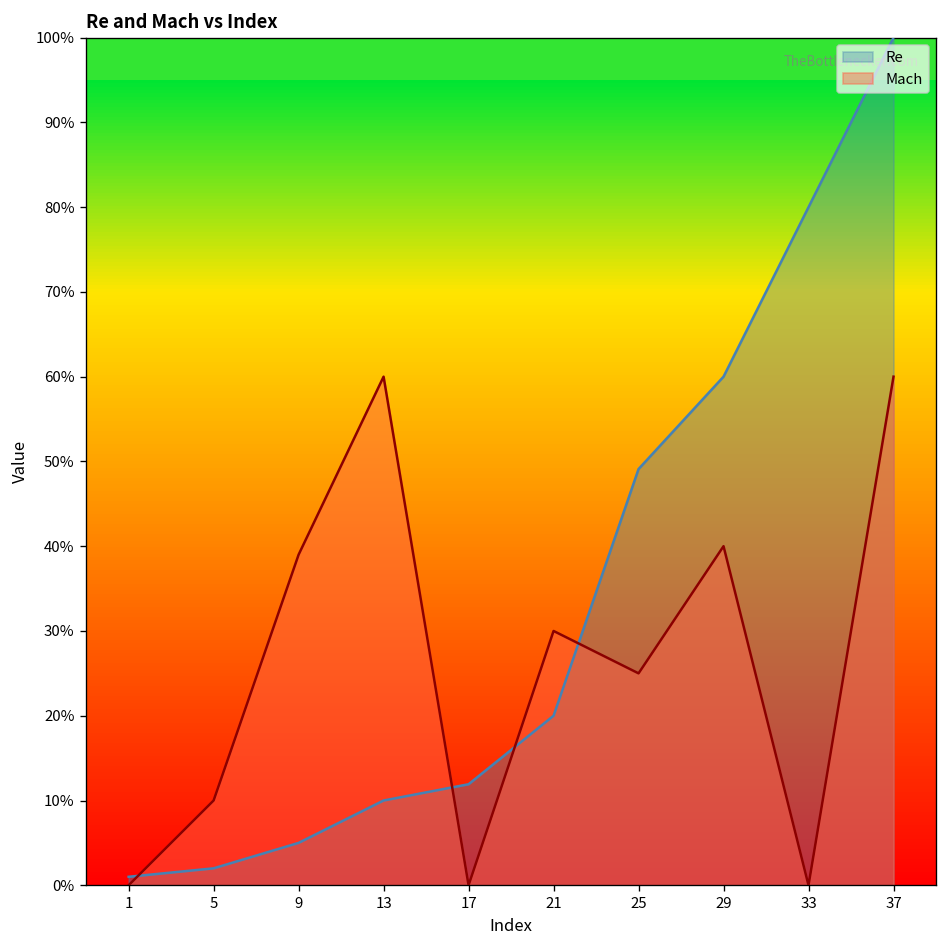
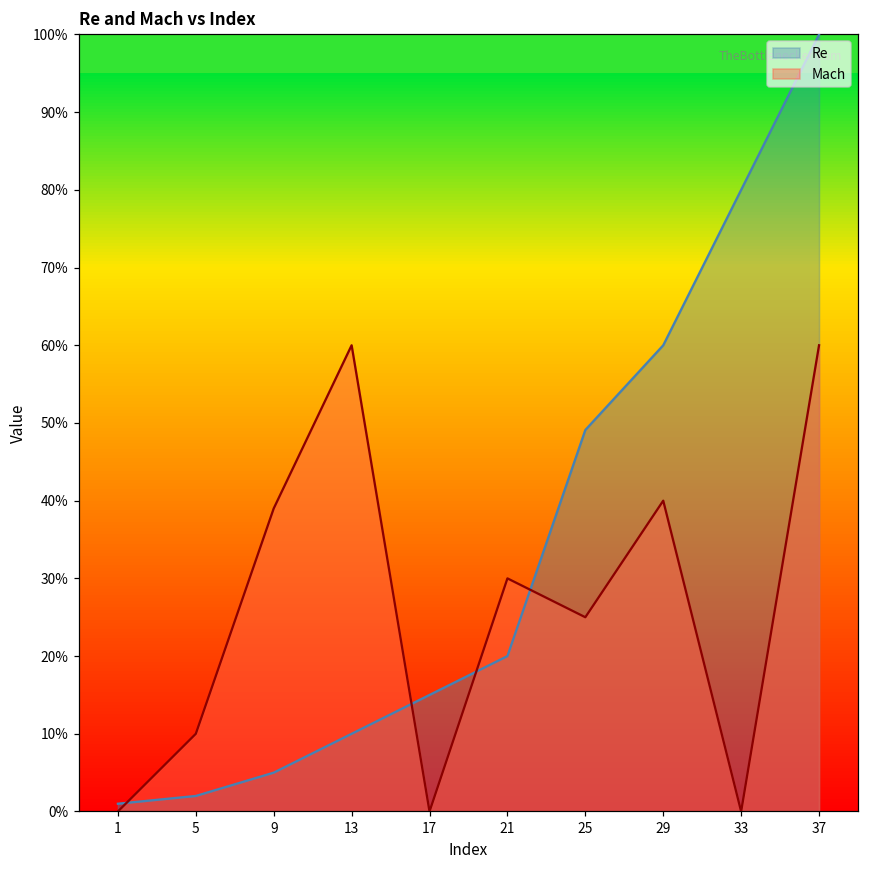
Re, 17: 12% -> 15%
